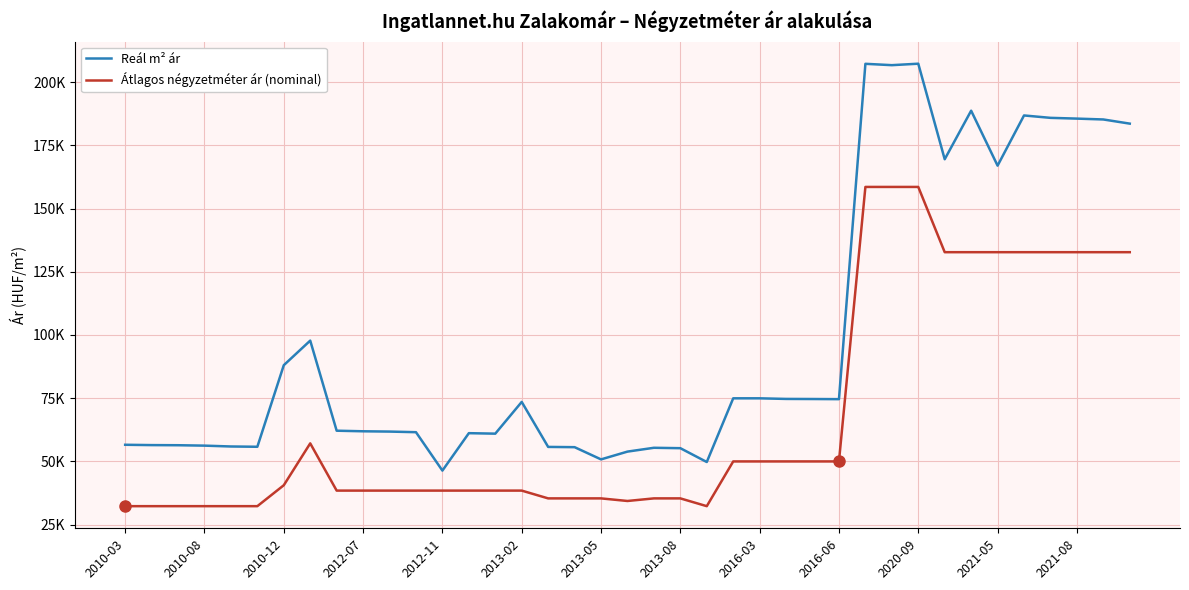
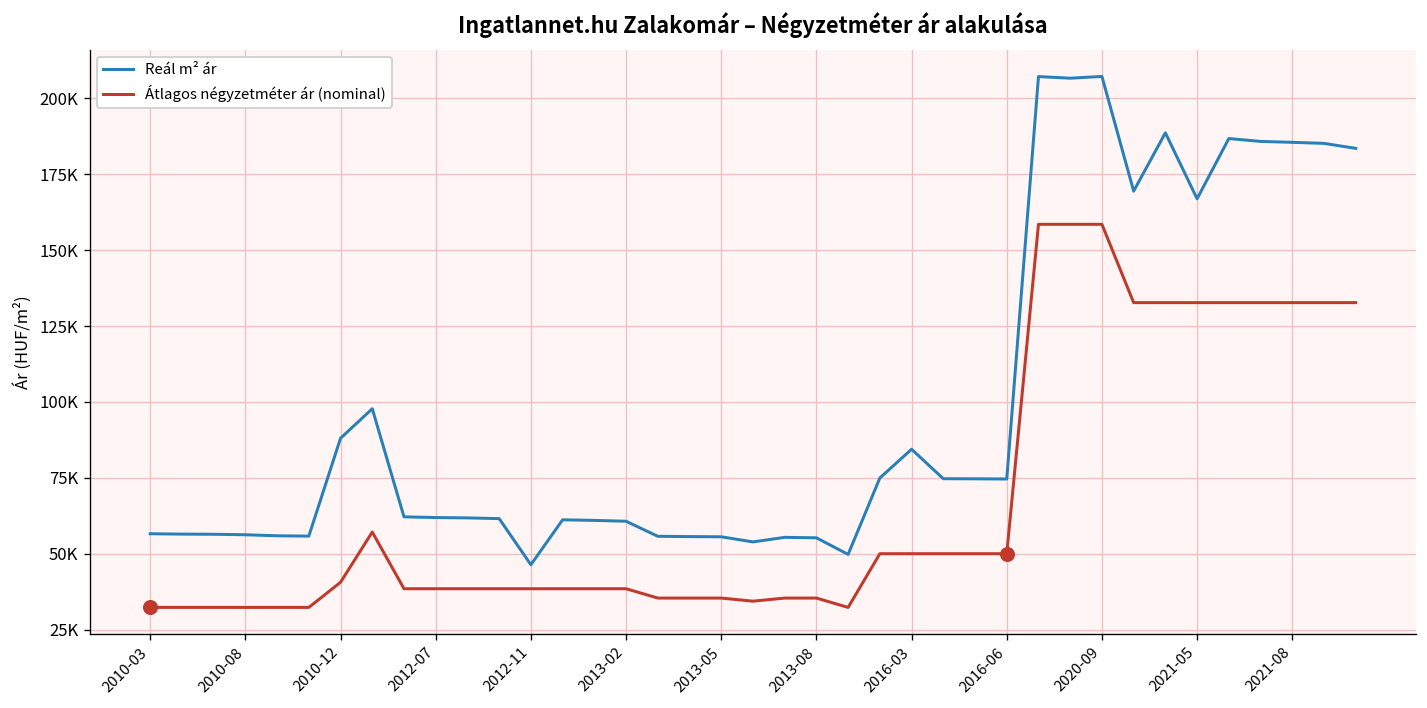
Reál m² ár, 2013-02: 74000 -> 61000
Reál m² ár, 2013-05: 51000 -> 56000
Reál m² ár, 2016-03: 75000 -> 84000
